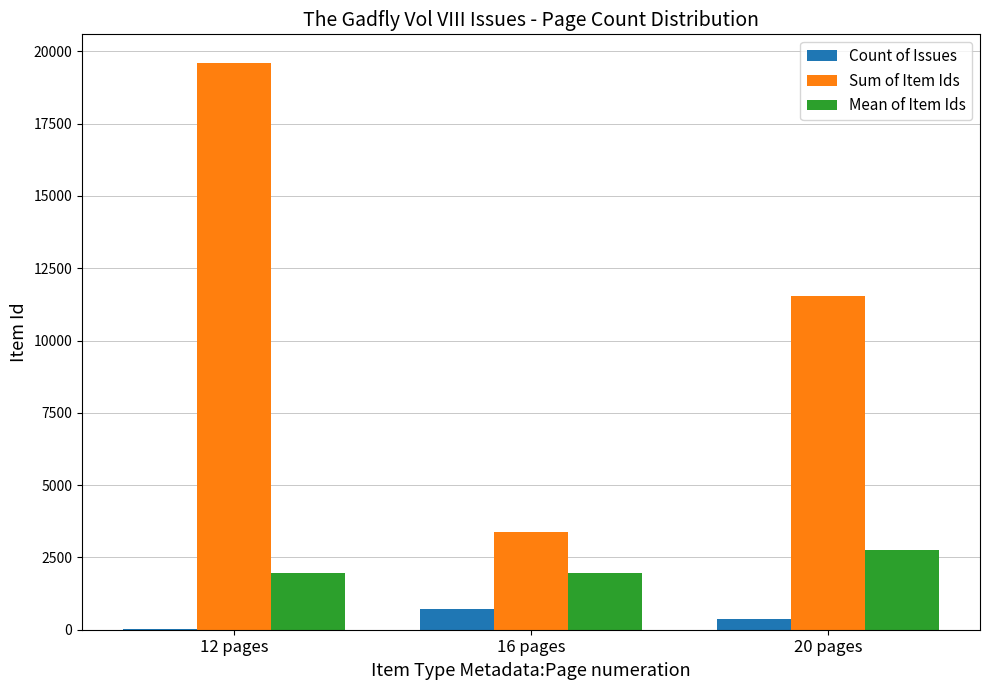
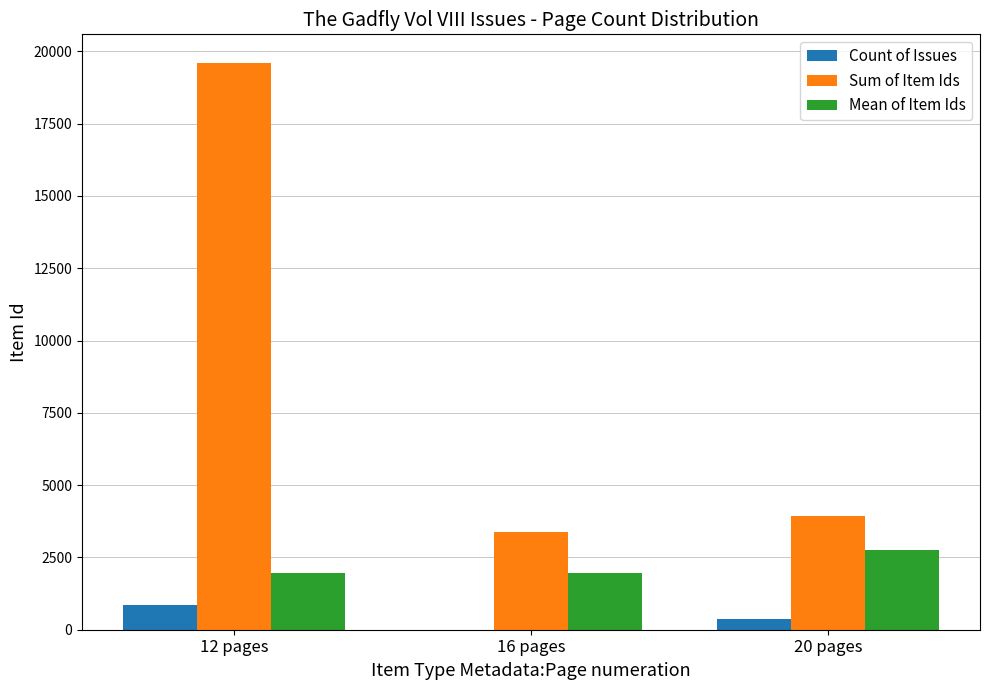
Count of Issues, 12 pages: 0 -> 900
Count of Issues, 16 pages: 700 -> 0
Sum of Item Ids, 20 pages: 11500 -> 3900
